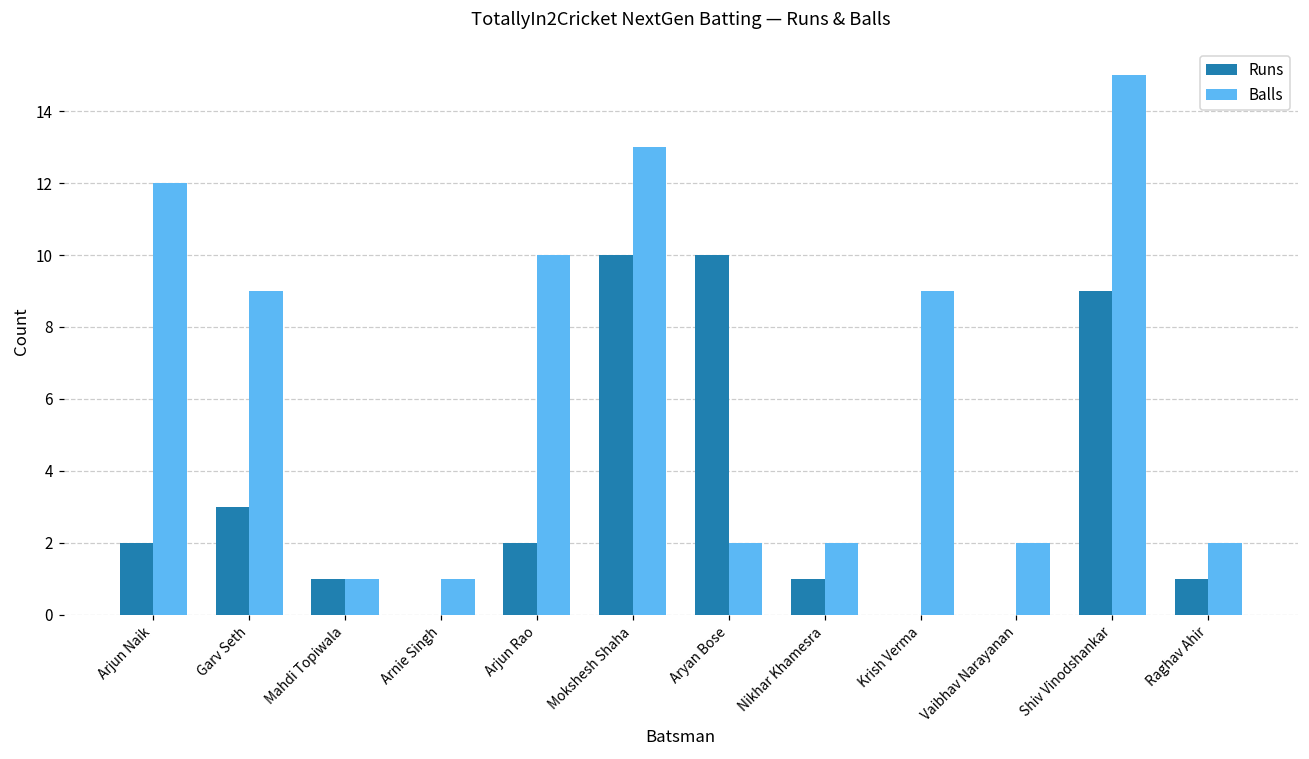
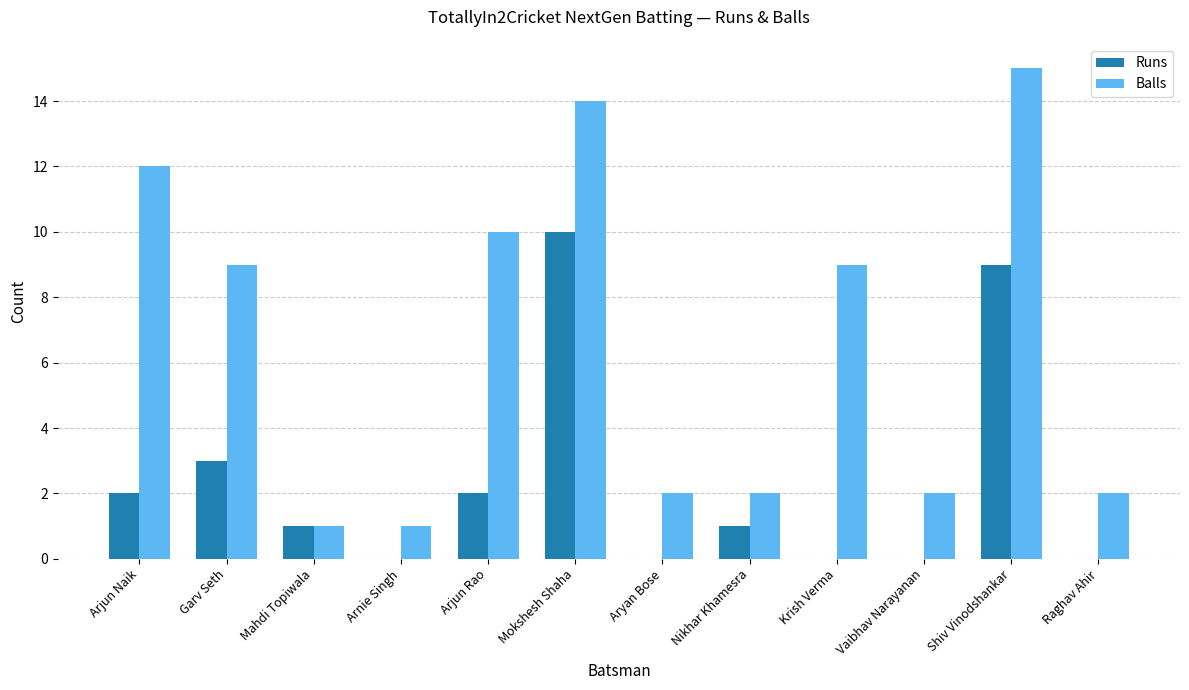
Balls, Mokshesh Shaha: 13 -> 14
Runs, Aryan Bose: 10 -> 0
Runs, Raghav Ahir: 1 -> 0
